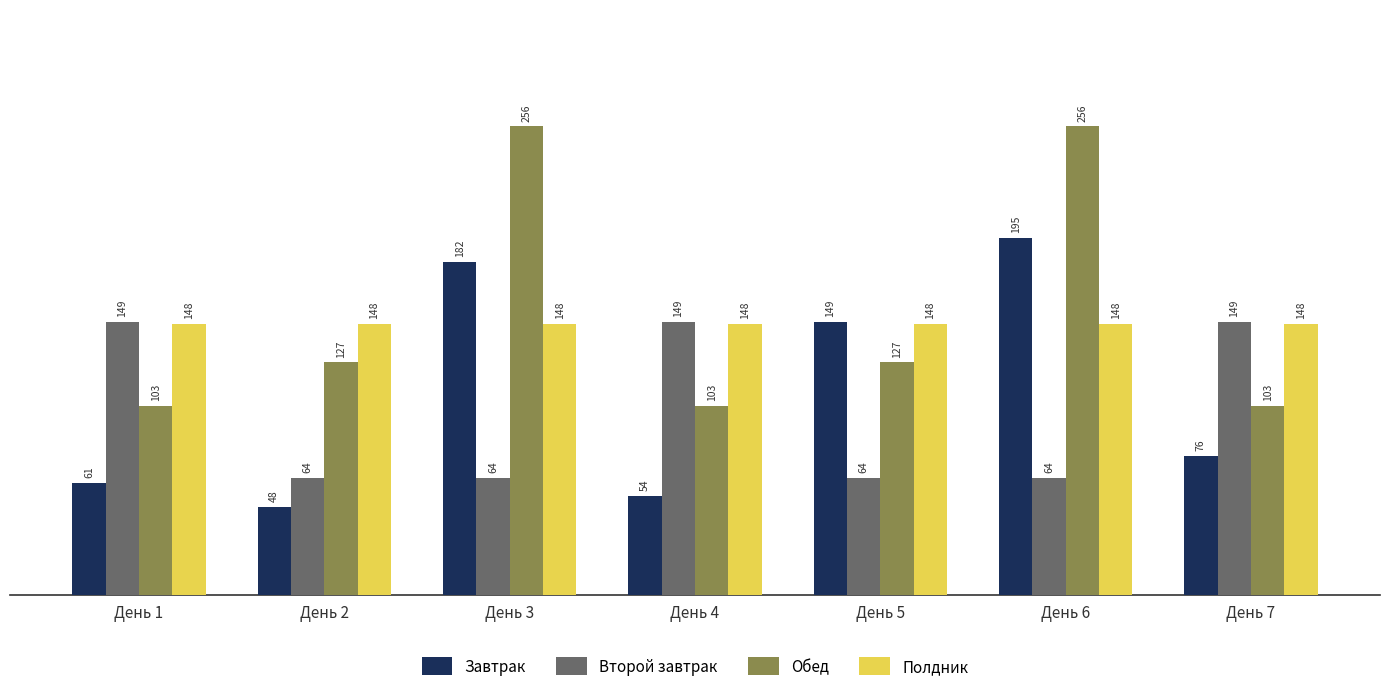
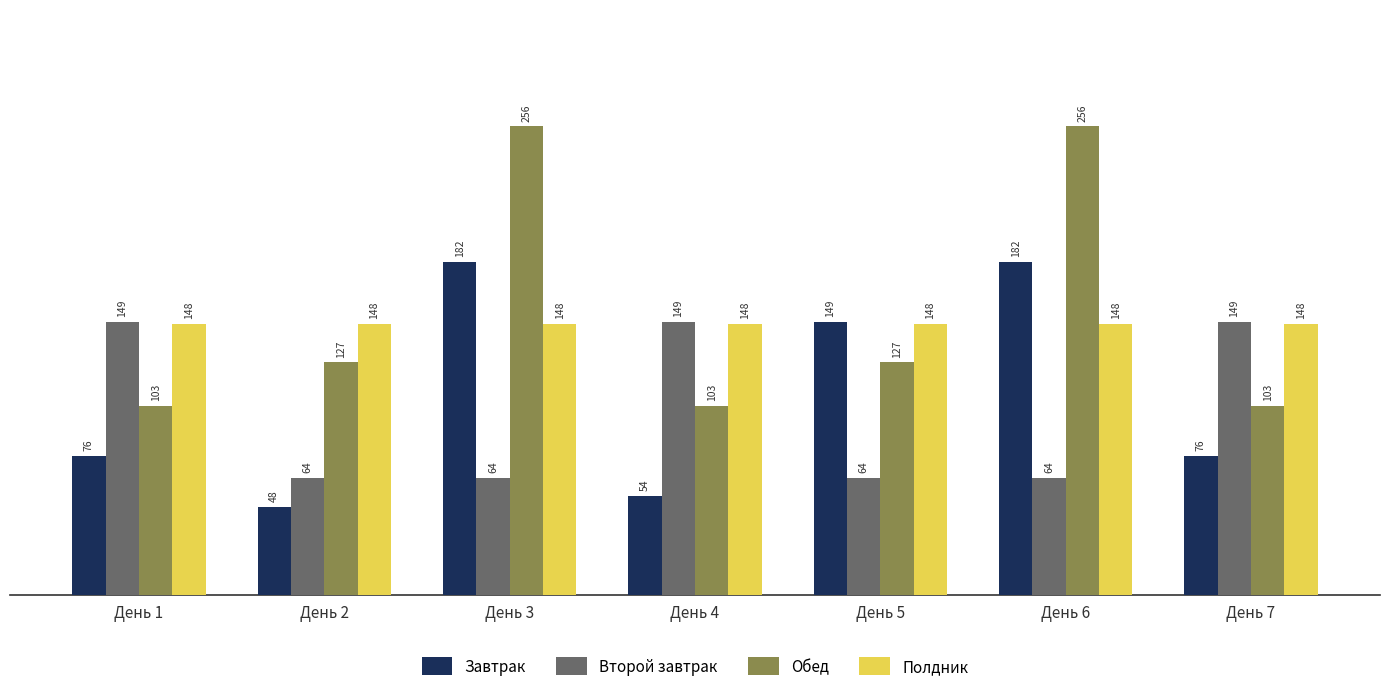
Завтрак, День 1: 61 -> 76
Завтрак, День 6: 195 -> 182
